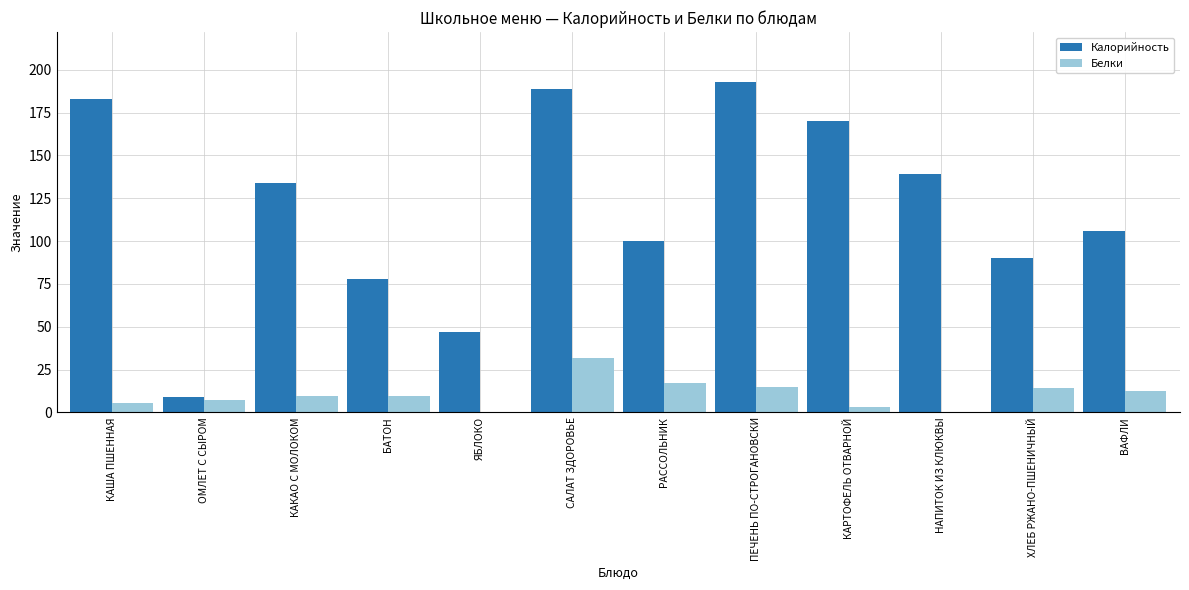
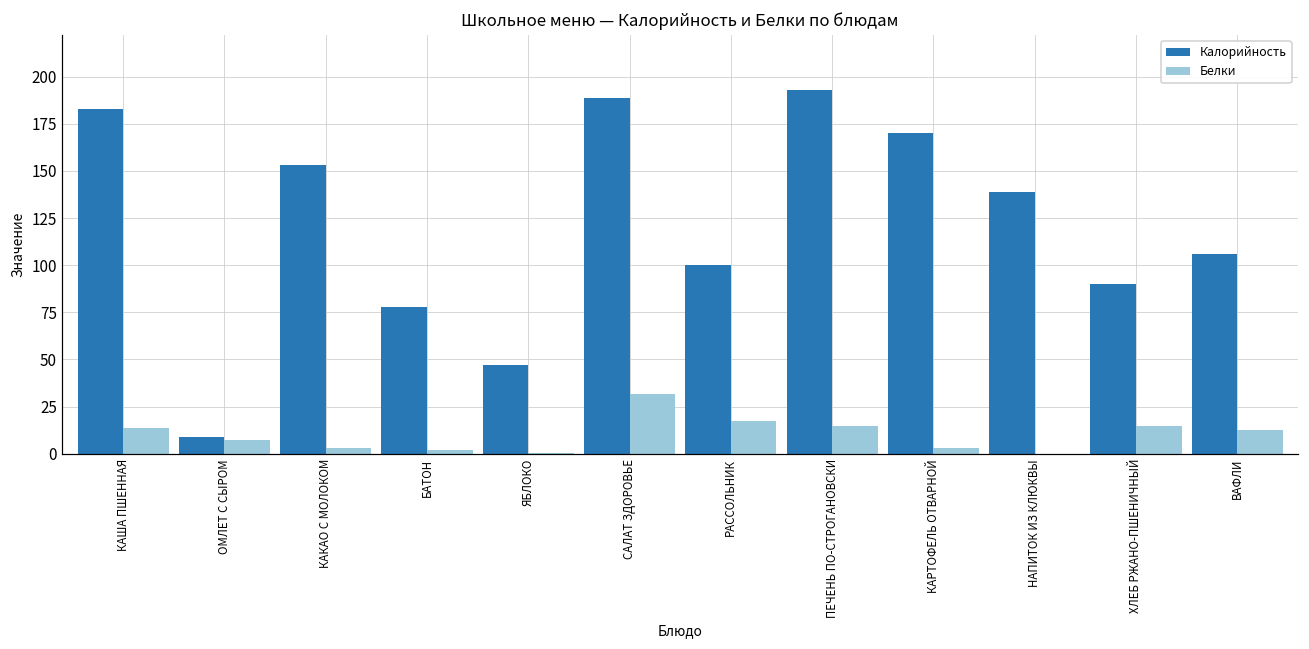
Белки, КАША ПШЕННАЯ: 6 -> 14
Калорийность, КАКАО С МОЛОКОМ: 134 -> 153
Белки, КАКАО С МОЛОКОМ: 10 -> 3
Белки, БАТОН: 10 -> 2
